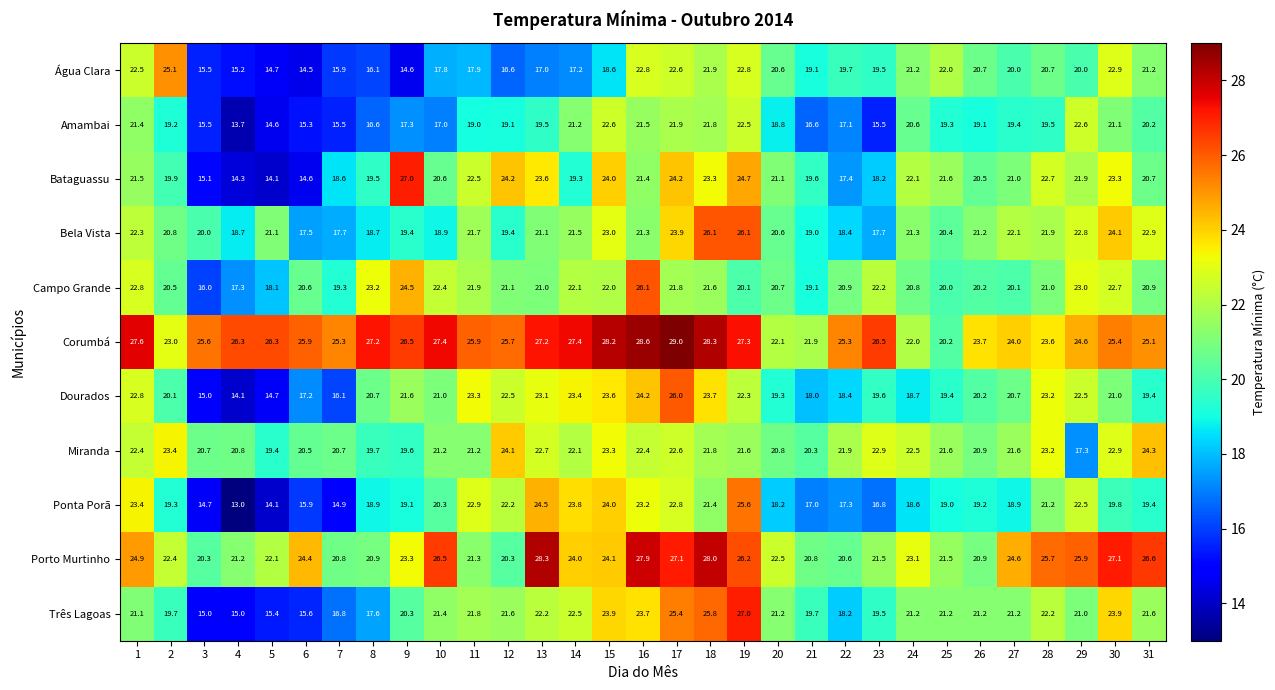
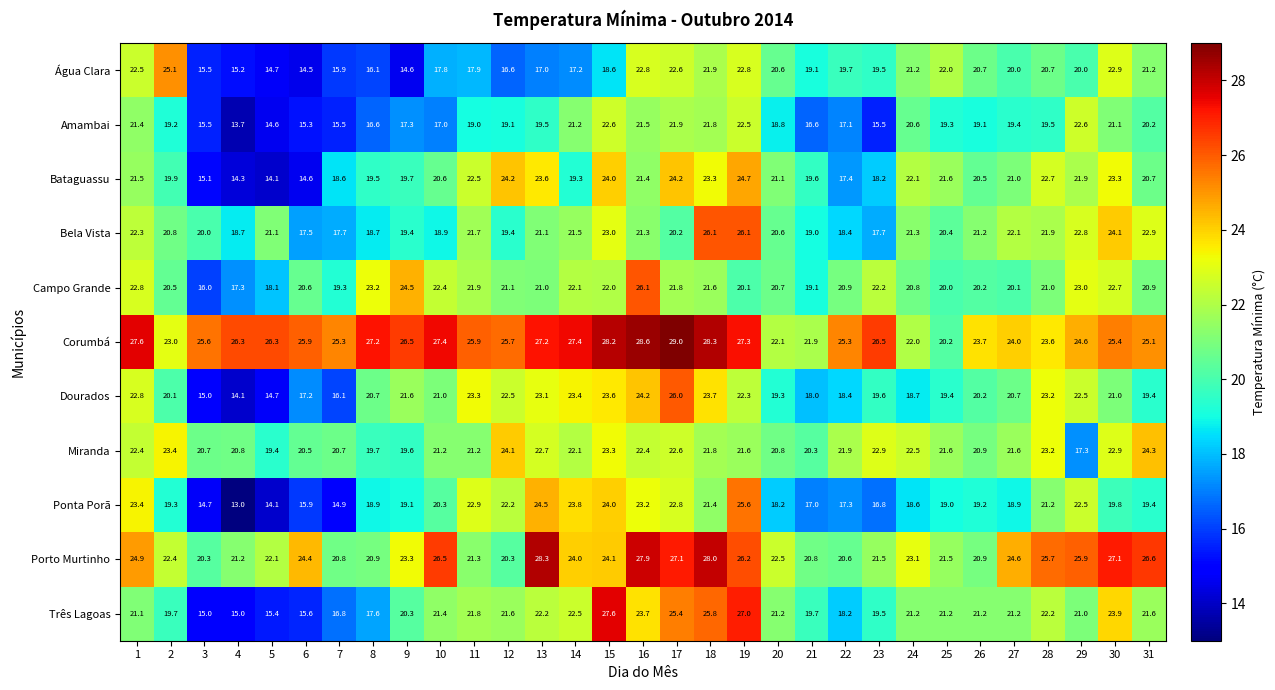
Bataguassu, 9: 27.0 -> 19.7
Bela Vista, 17: 23.9 -> 20.2
Três Lagoas, 15: 23.9 -> 27.6
